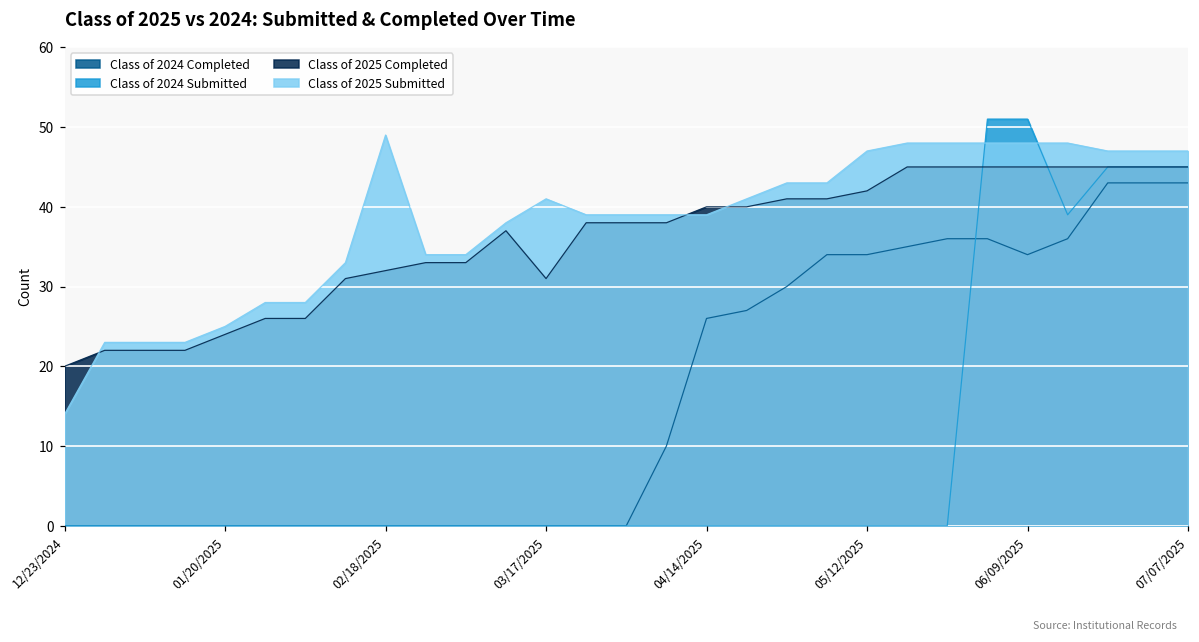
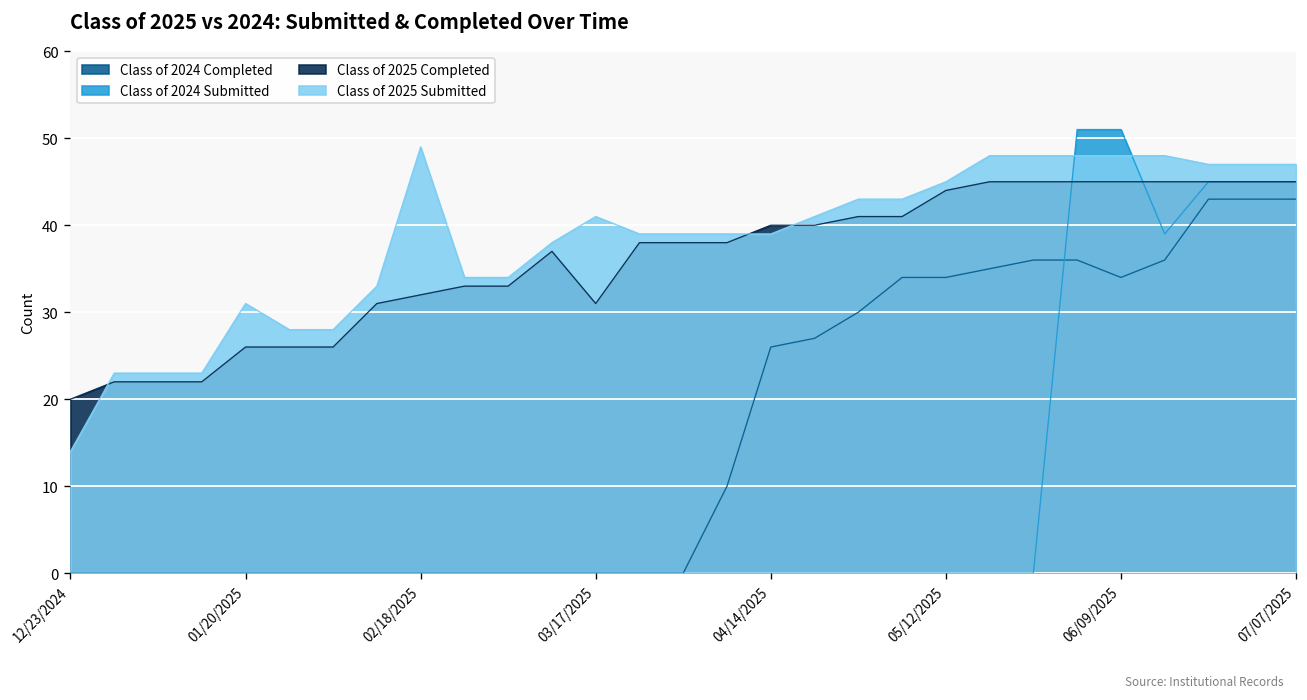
Class of 2025 Completed, 01/20/2025: 24 -> 26
Class of 2025 Submitted, 01/20/2025: 25 -> 31
Class of 2025 Completed, 05/12/2025: 42 -> 44
Class of 2025 Submitted, 05/12/2025: 47 -> 45
